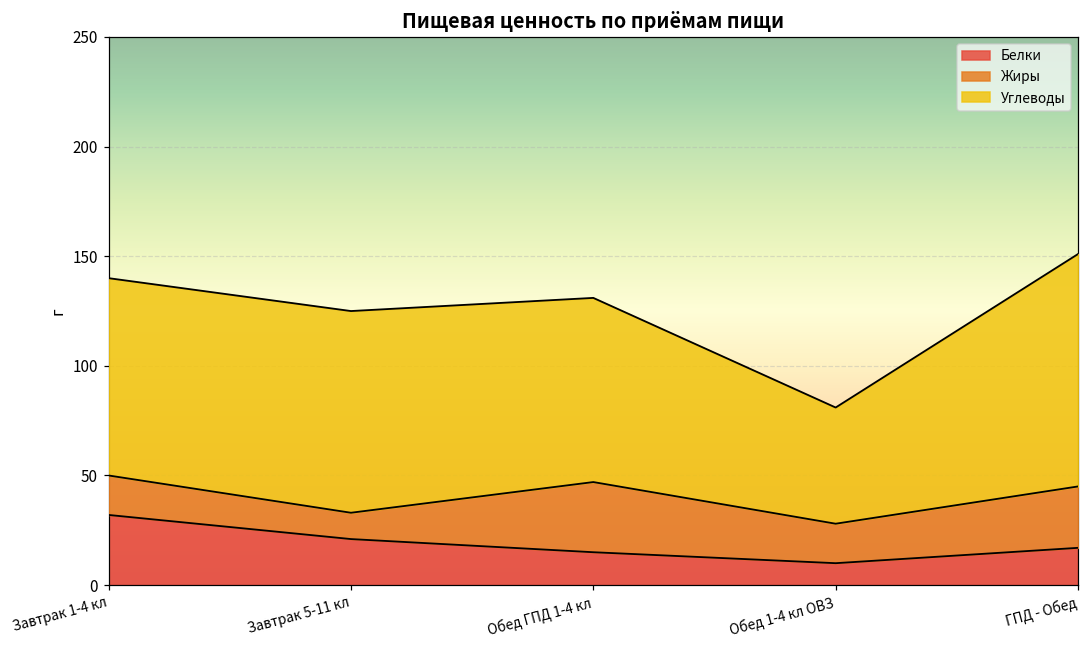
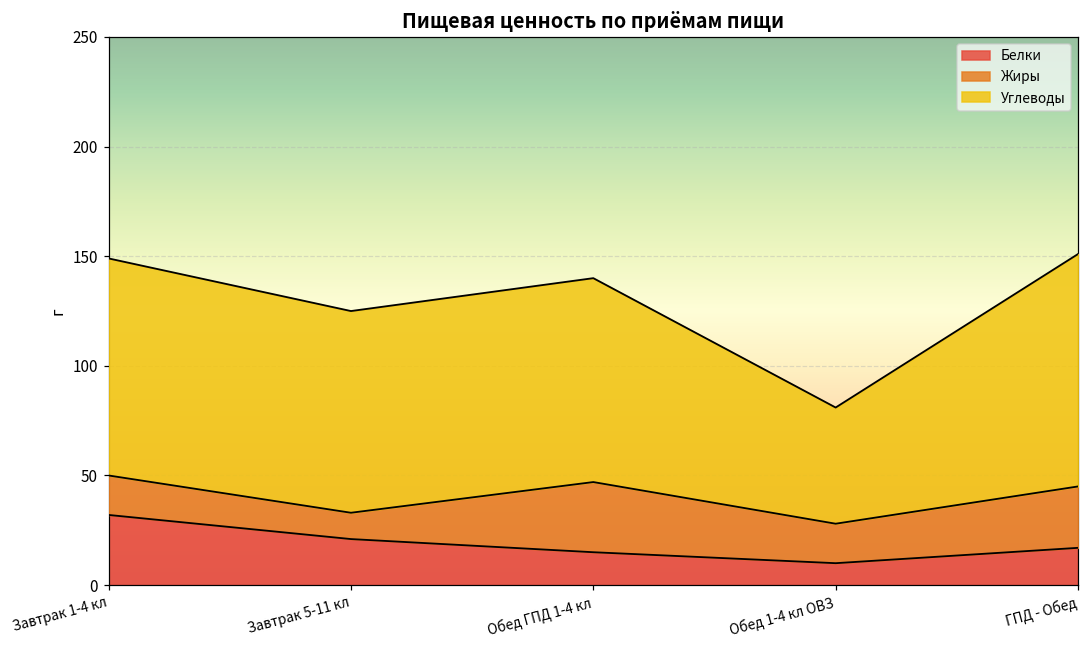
Углеводы, Завтрак 1-4 кл: 90 -> 99
Углеводы, Обед ГПД 1-4 кл: 84 -> 93
